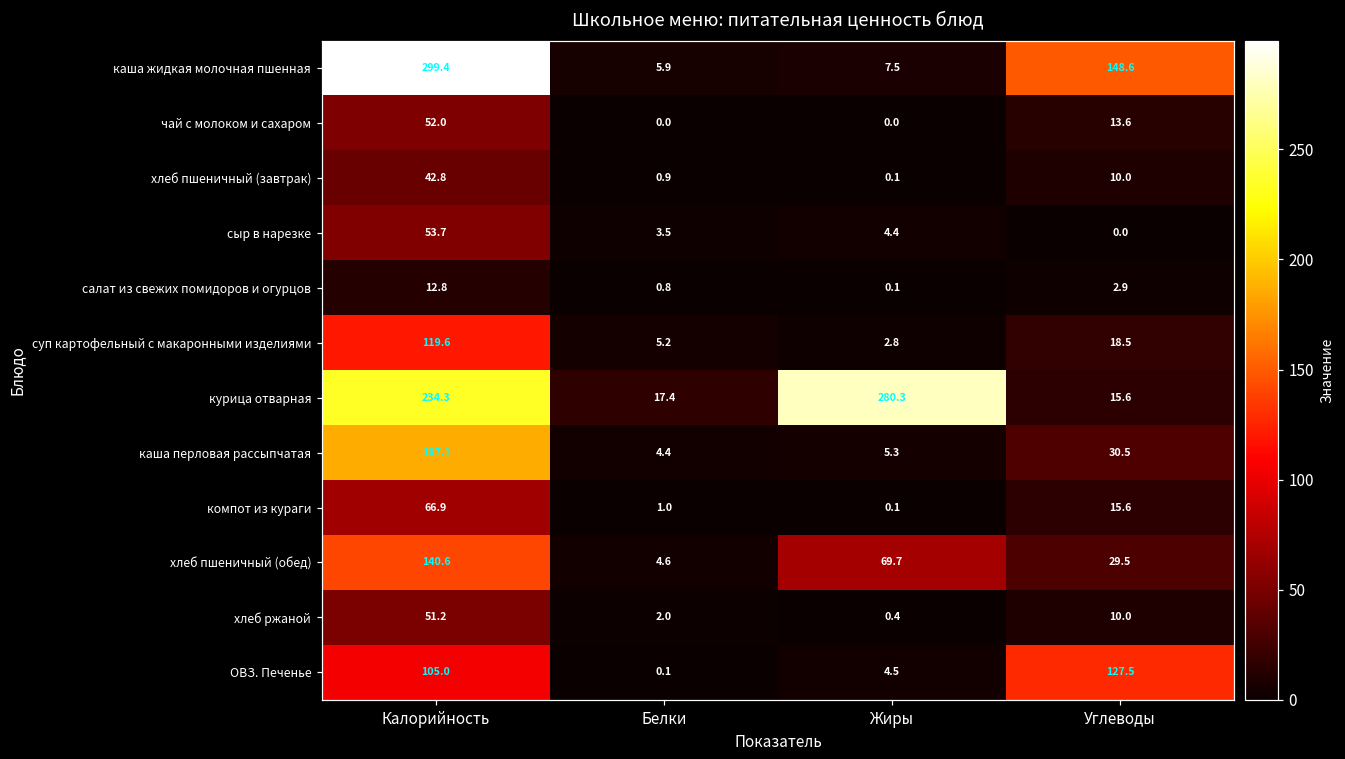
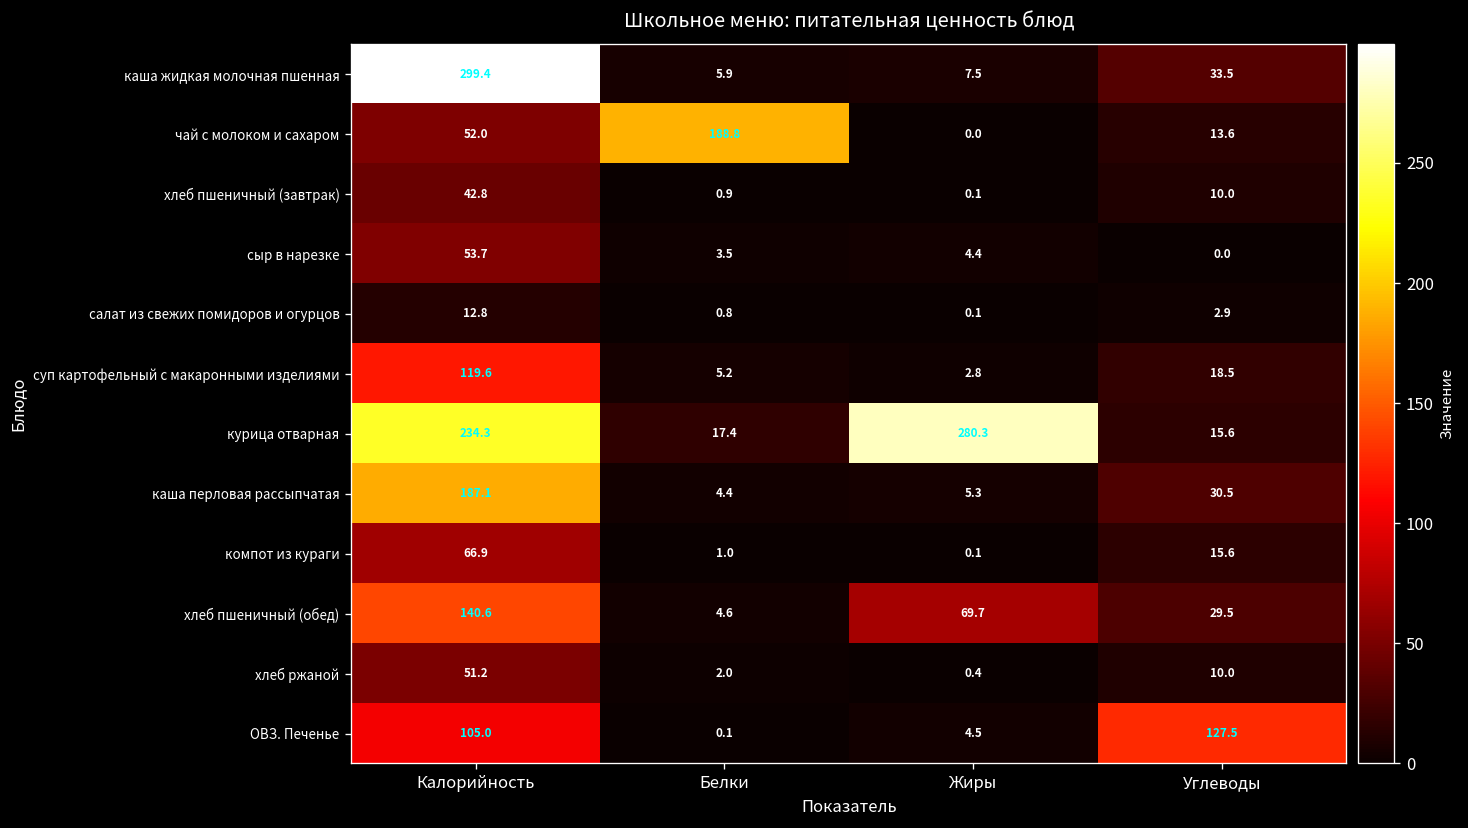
каша жидкая молочная пшенная, Углеводы: 148.6 -> 33.5
чай с молоком и сахаром, Белки: 0.0 -> 188.8
